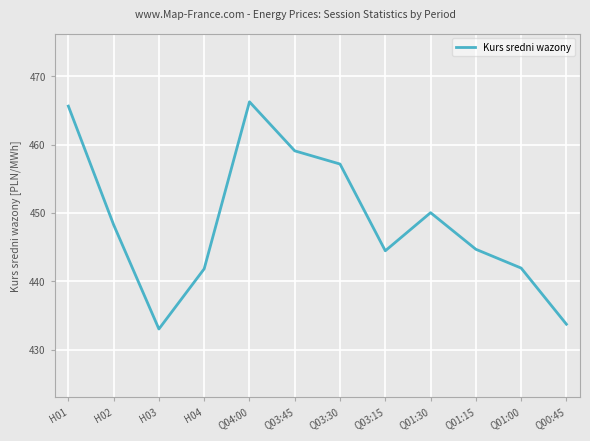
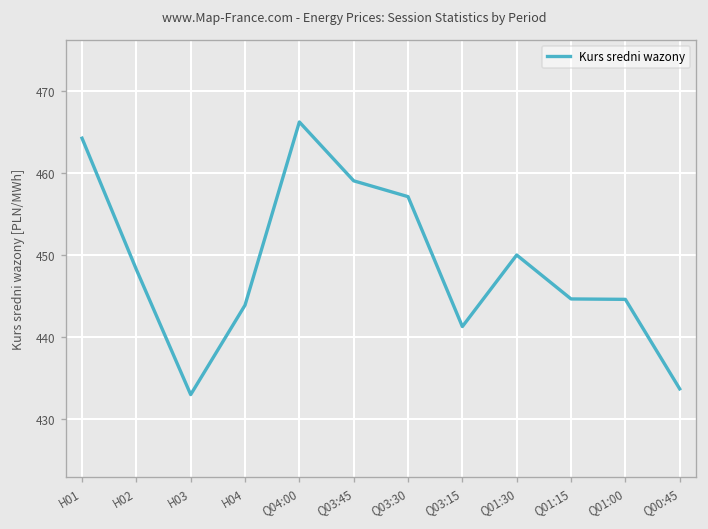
H01: 466 -> 464
H04: 442 -> 444
Q03:15: 444 -> 441
Q01:00: 442 -> 445
